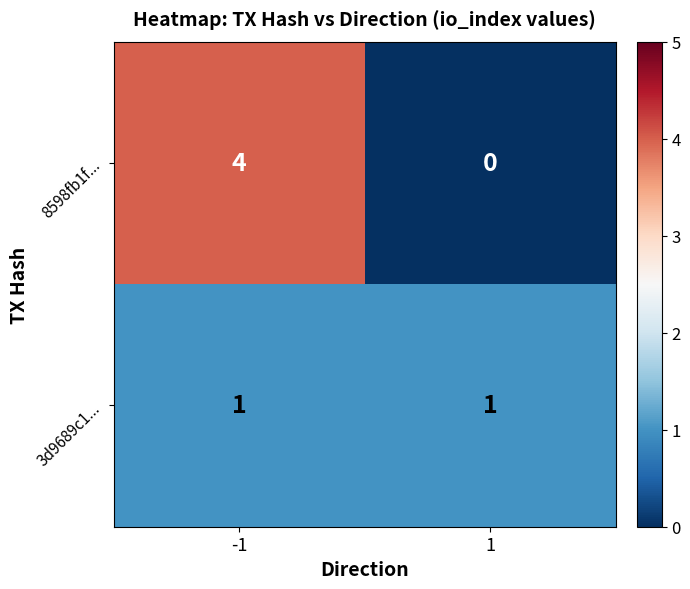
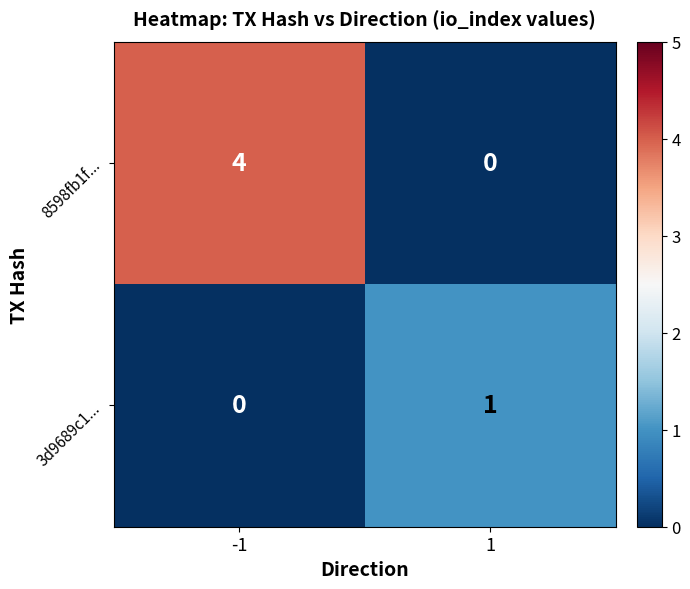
3d9689c1..., -1: 1 -> 0
